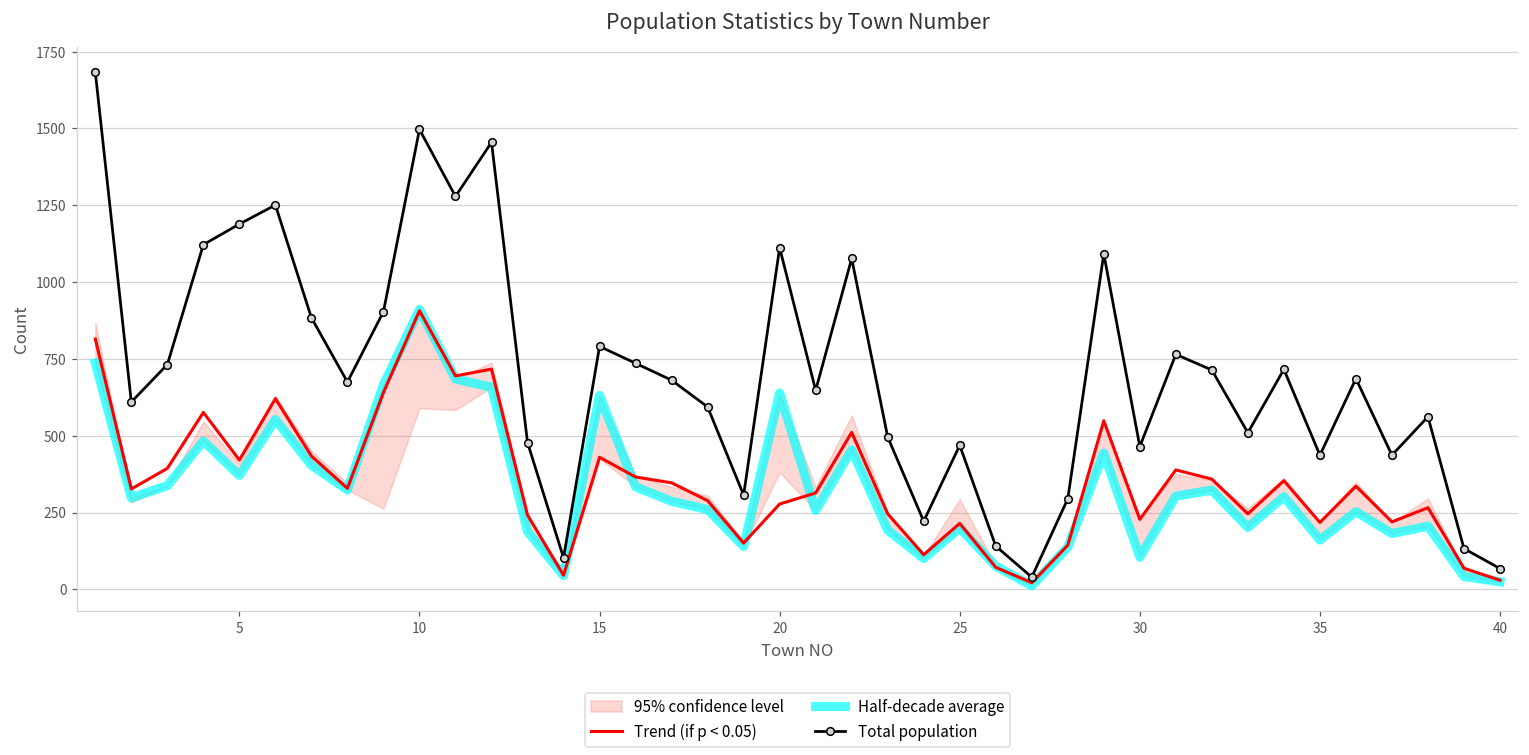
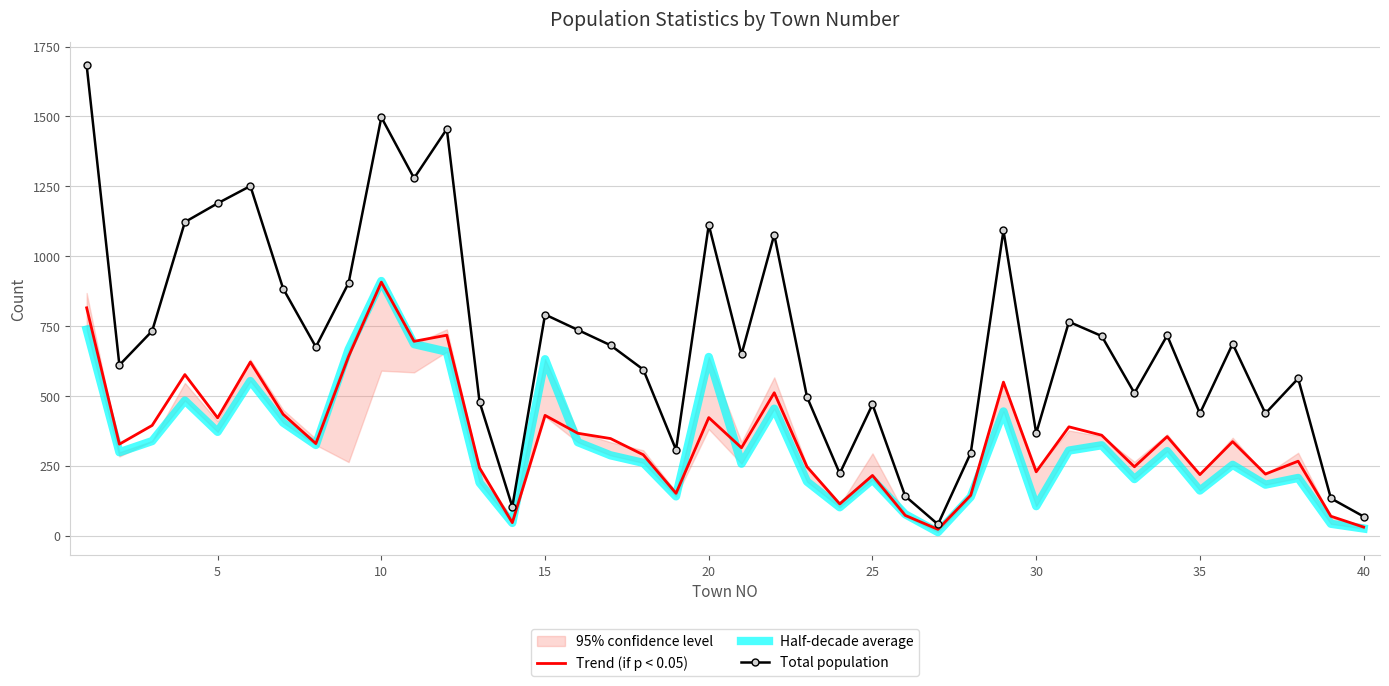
Trend (if p < 0.05), 20: 280 -> 420
Total population, 30: 470 -> 370
